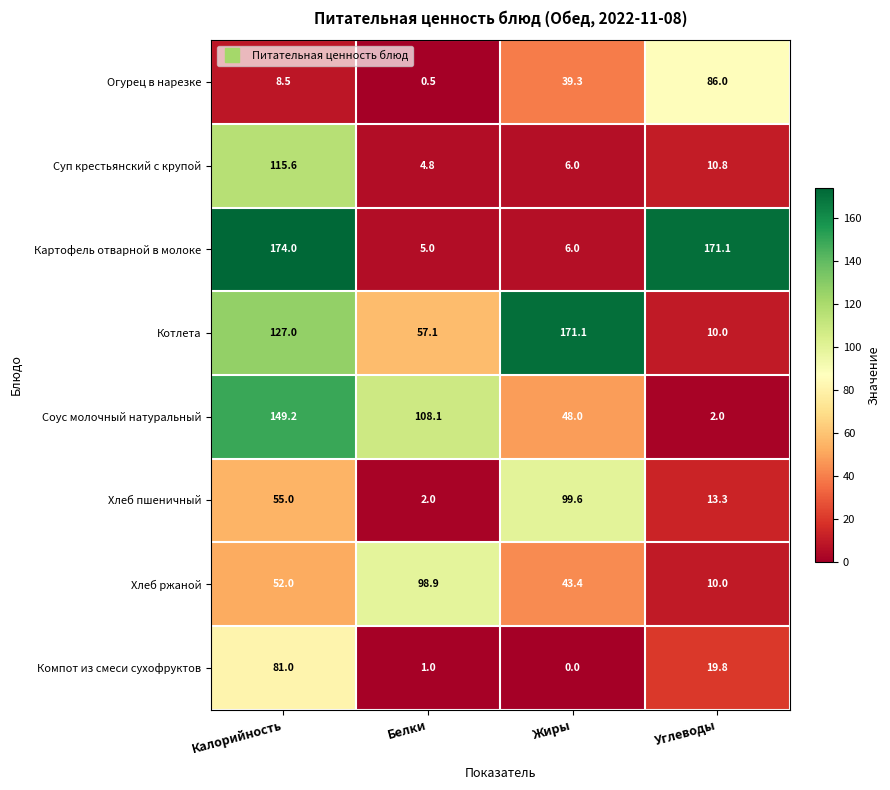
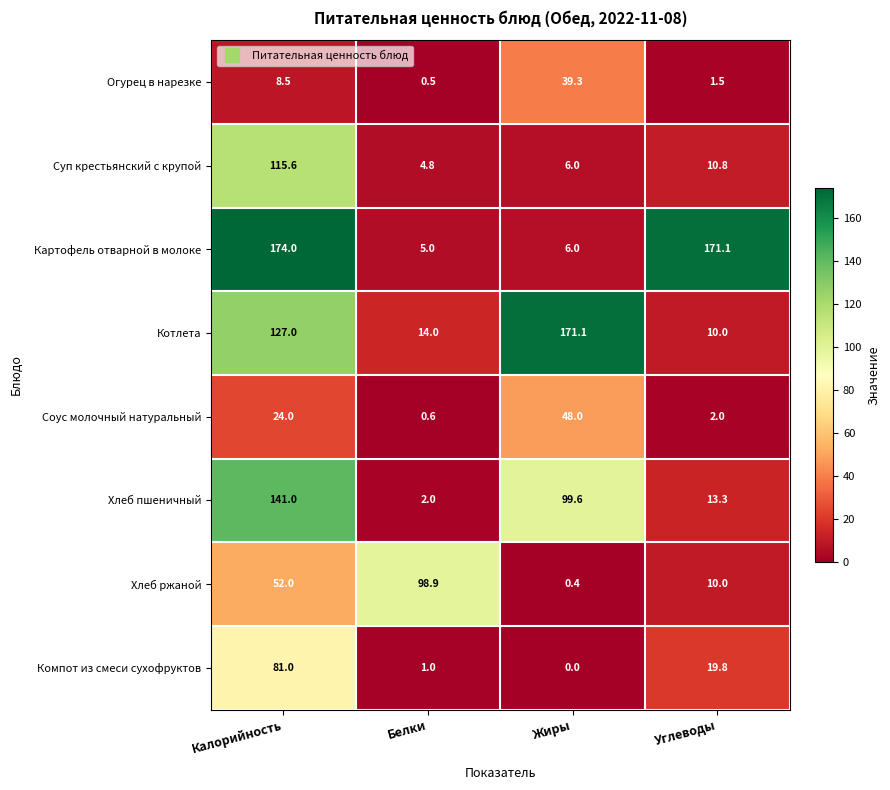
Огурец в нарезке, Углеводы: 86.0 -> 1.5
Котлета, Белки: 57.1 -> 14.0
Соус молочный натуральный, Калорийность: 149.2 -> 24.0
Соус молочный натуральный, Белки: 108.1 -> 0.6
Хлеб пшеничный, Калорийность: 55.0 -> 141.0
Хлеб ржаной, Жиры: 43.4 -> 0.4
